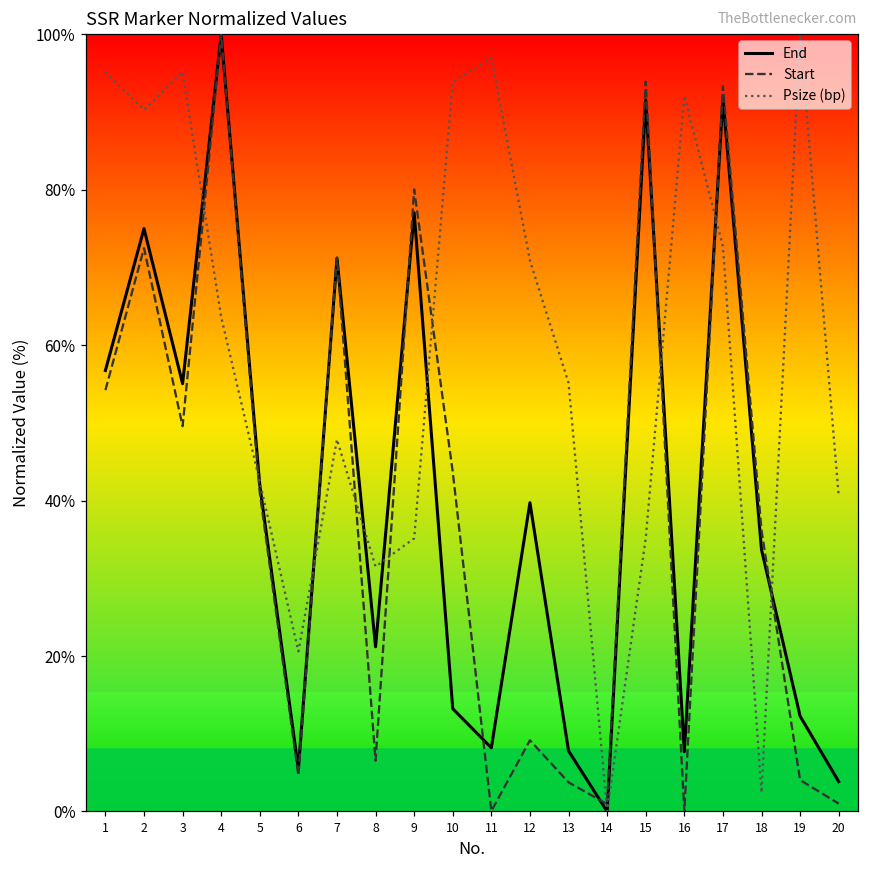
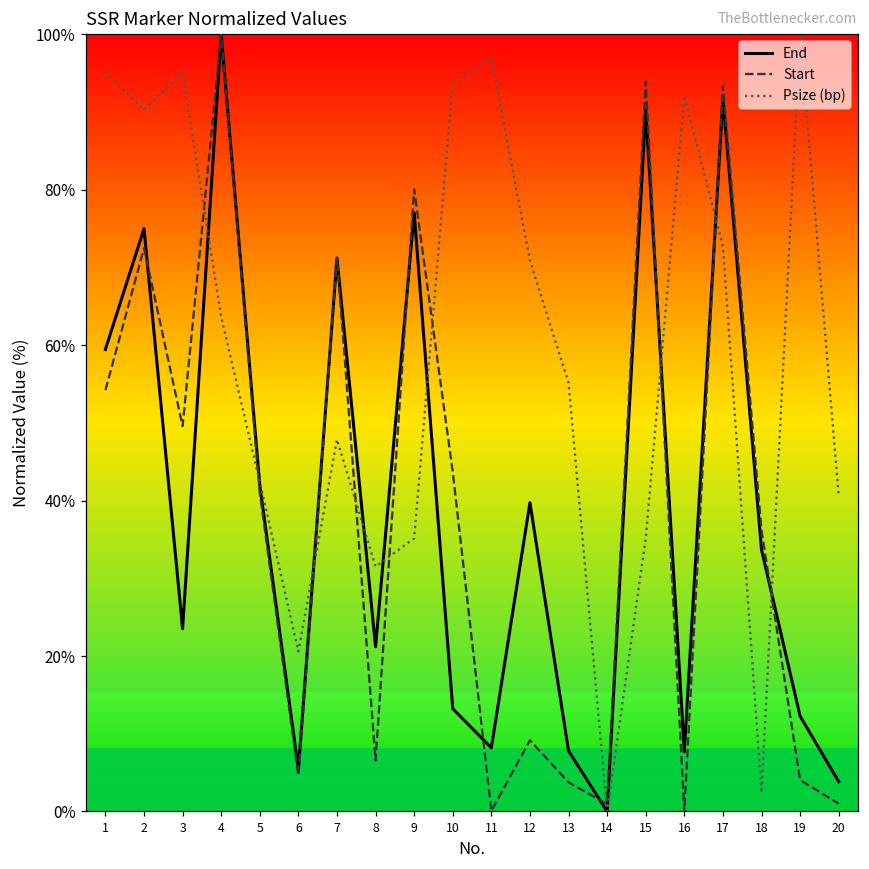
End, 1: 57% -> 59%
End, 3: 55% -> 24%
End, 15: 92% -> 90%
